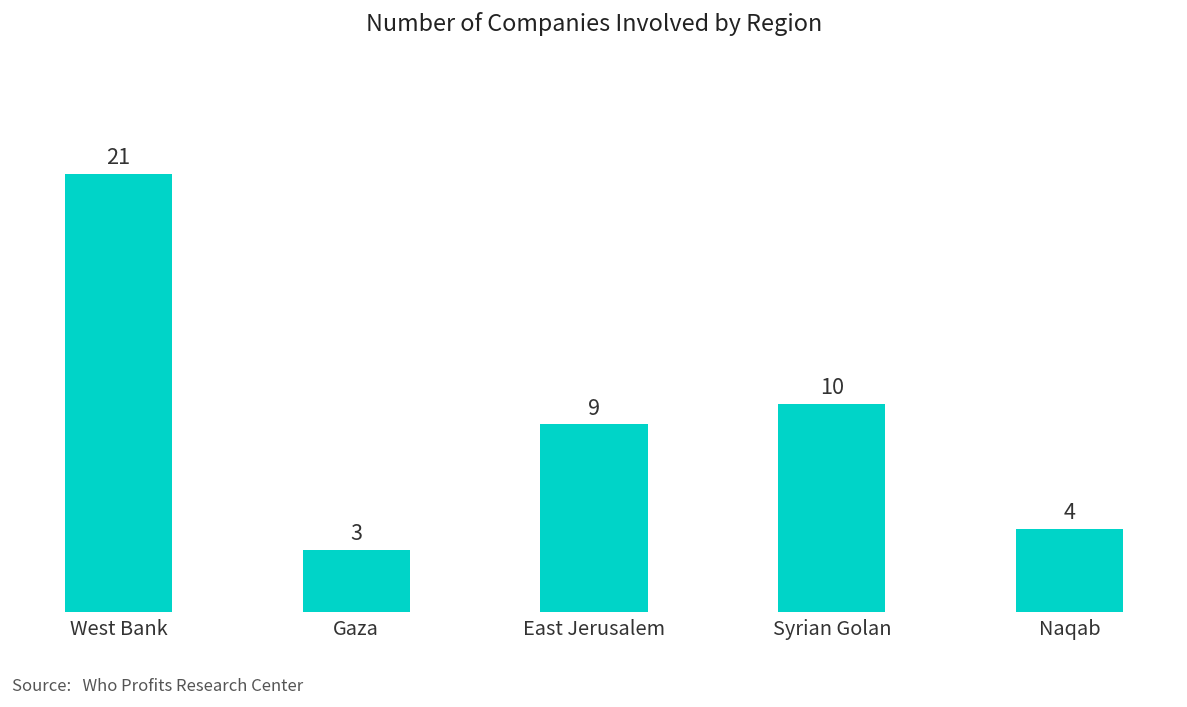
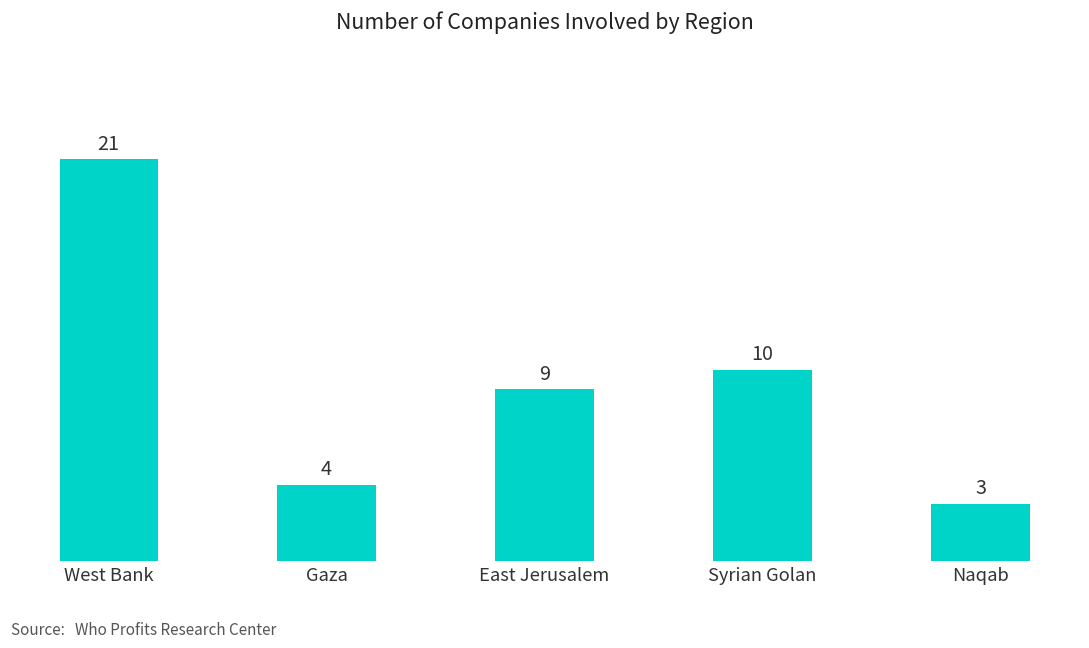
Gaza: 3 -> 4
Naqab: 4 -> 3
